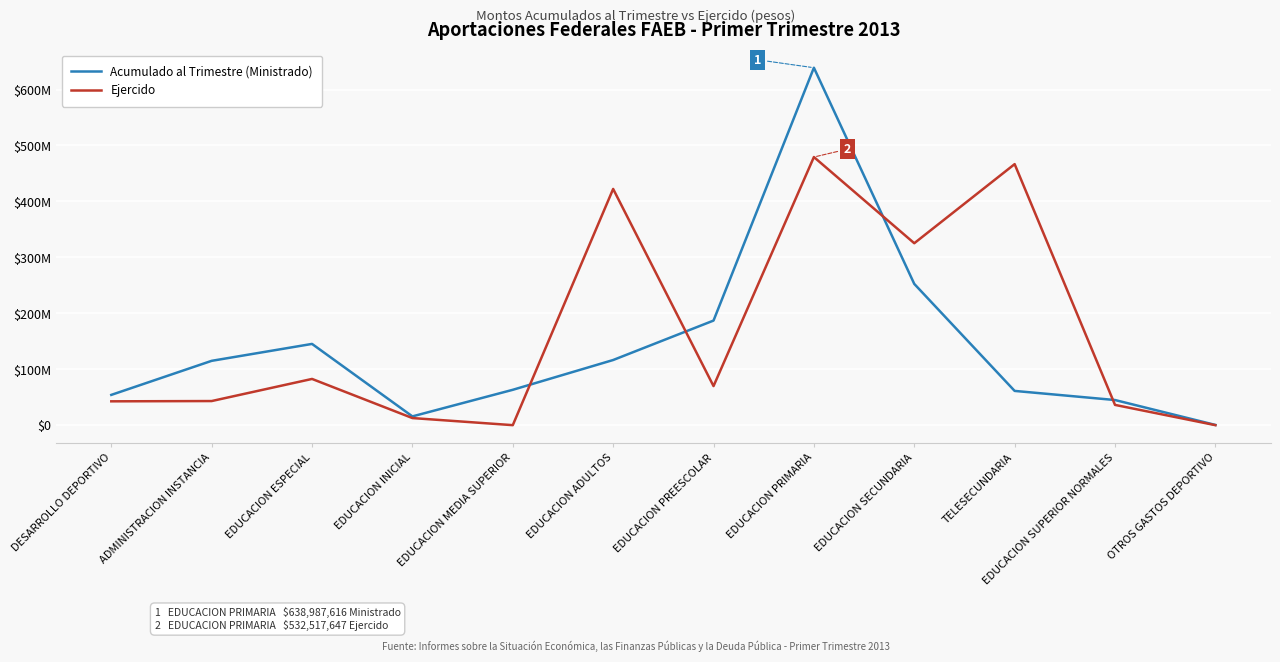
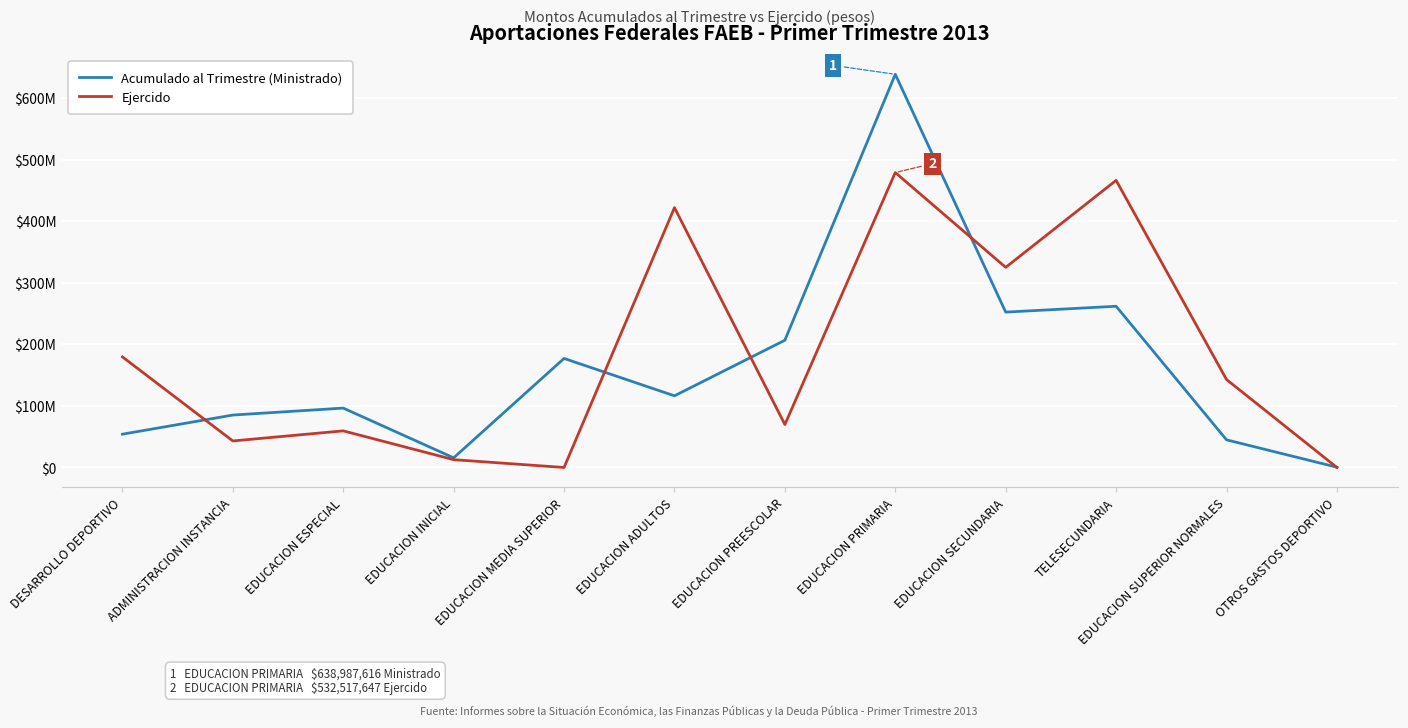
Ejercido, DESARROLLO DEPORTIVO: $40000000 -> $180000000
Acumulado al Trimestre (Ministrado), ADMINISTRACION INSTANCIA: $120000000 -> $90000000
Acumulado al Trimestre (Ministrado), EDUCACION ESPECIAL: $150000000 -> $100000000
Ejercido, EDUCACION ESPECIAL: $80000000 -> $60000000
Acumulado al Trimestre (Ministrado), EDUCACION MEDIA SUPERIOR: $60000000 -> $180000000
Acumulado al Trimestre (Ministrado), EDUCACION PREESCOLAR: $190000000 -> $210000000
Acumulado al Trimestre (Ministrado), TELESECUNDARIA: $60000000 -> $260000000
Ejercido, EDUCACION SUPERIOR NORMALES: $40000000 -> $140000000
